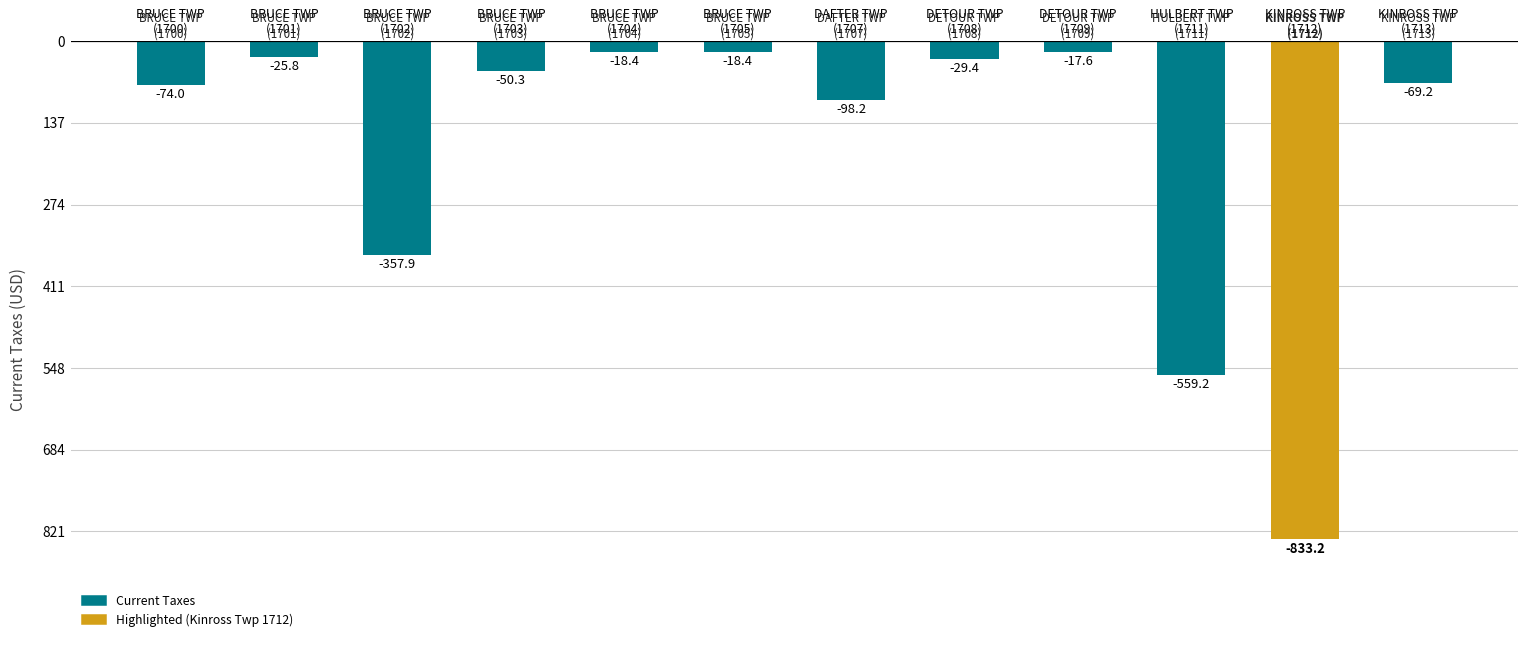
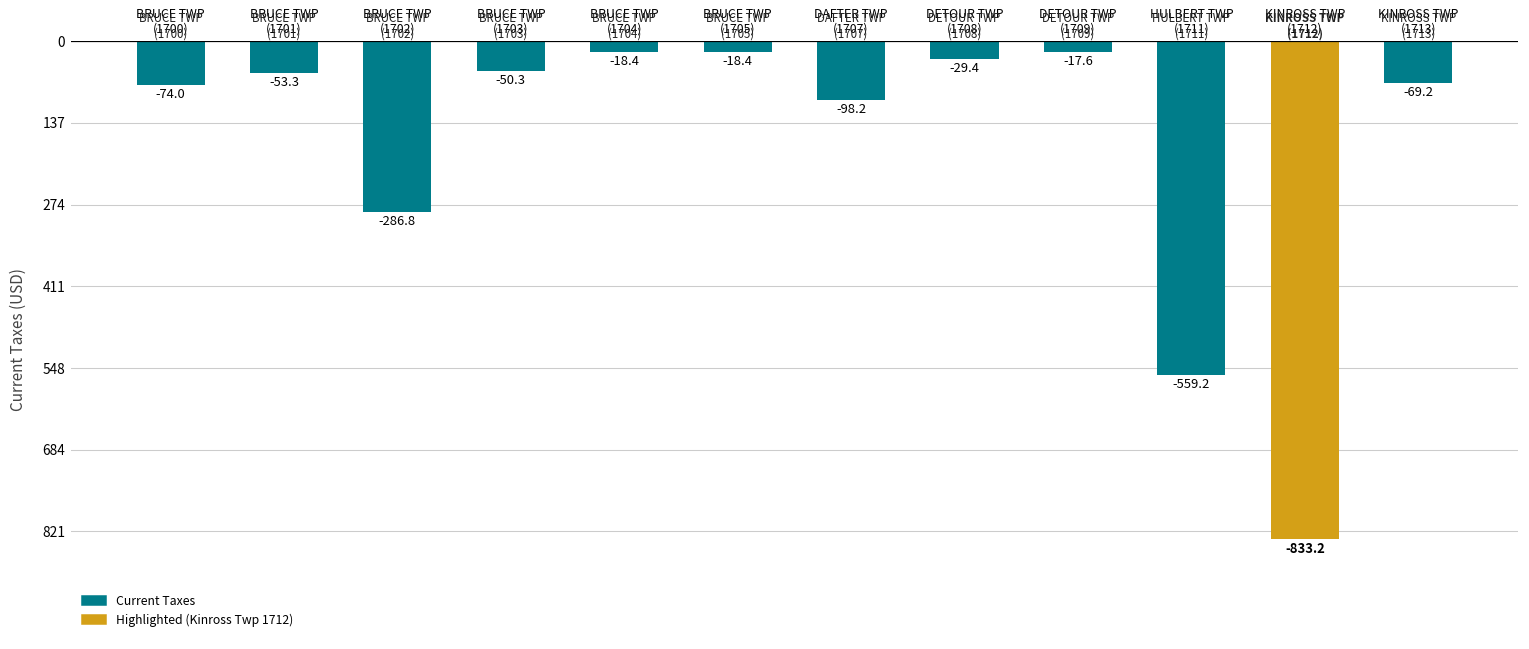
BRUCE TWP (1701): -25.8 -> -53.3
BRUCE TWP (1702): -357.9 -> -286.8
